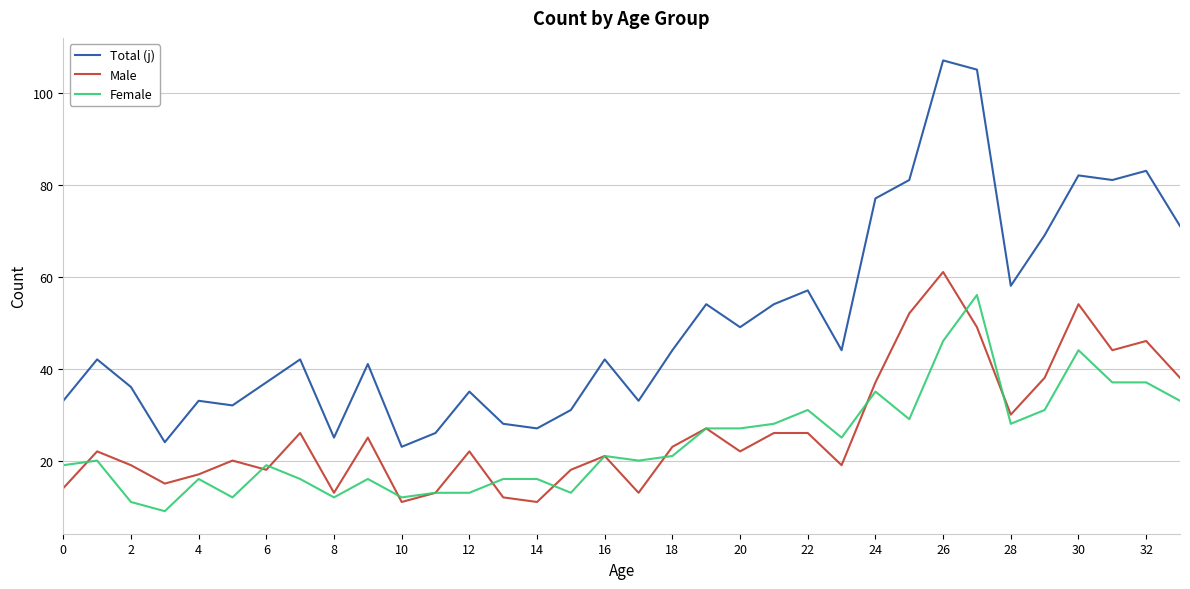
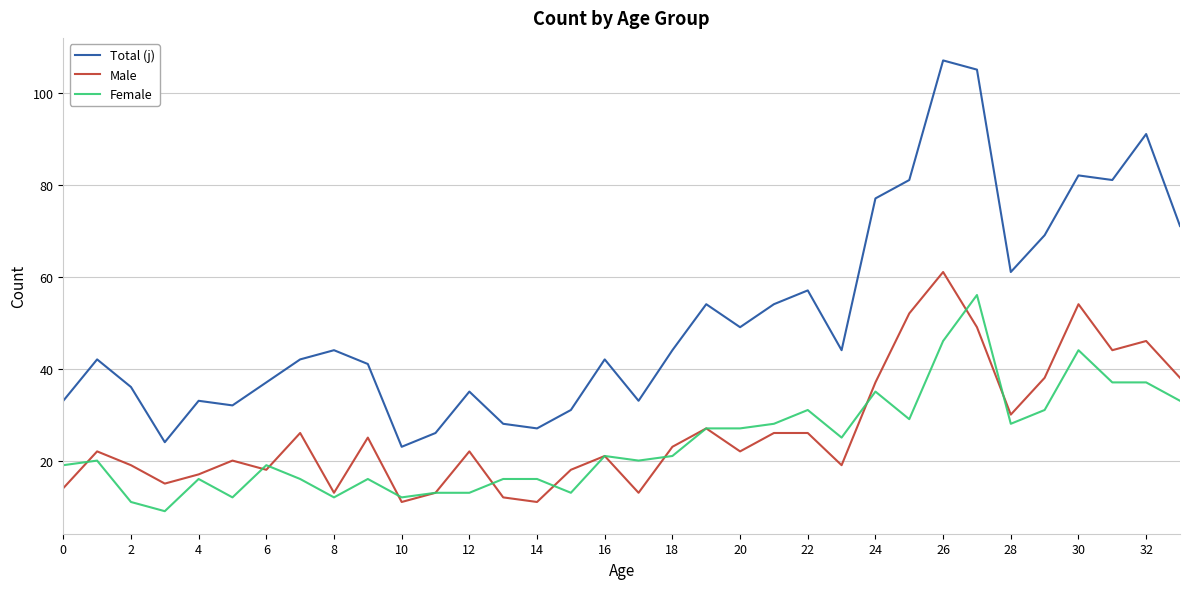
Total (j), 8: 25 -> 44
Total (j), 28: 58 -> 61
Total (j), 32: 83 -> 91
